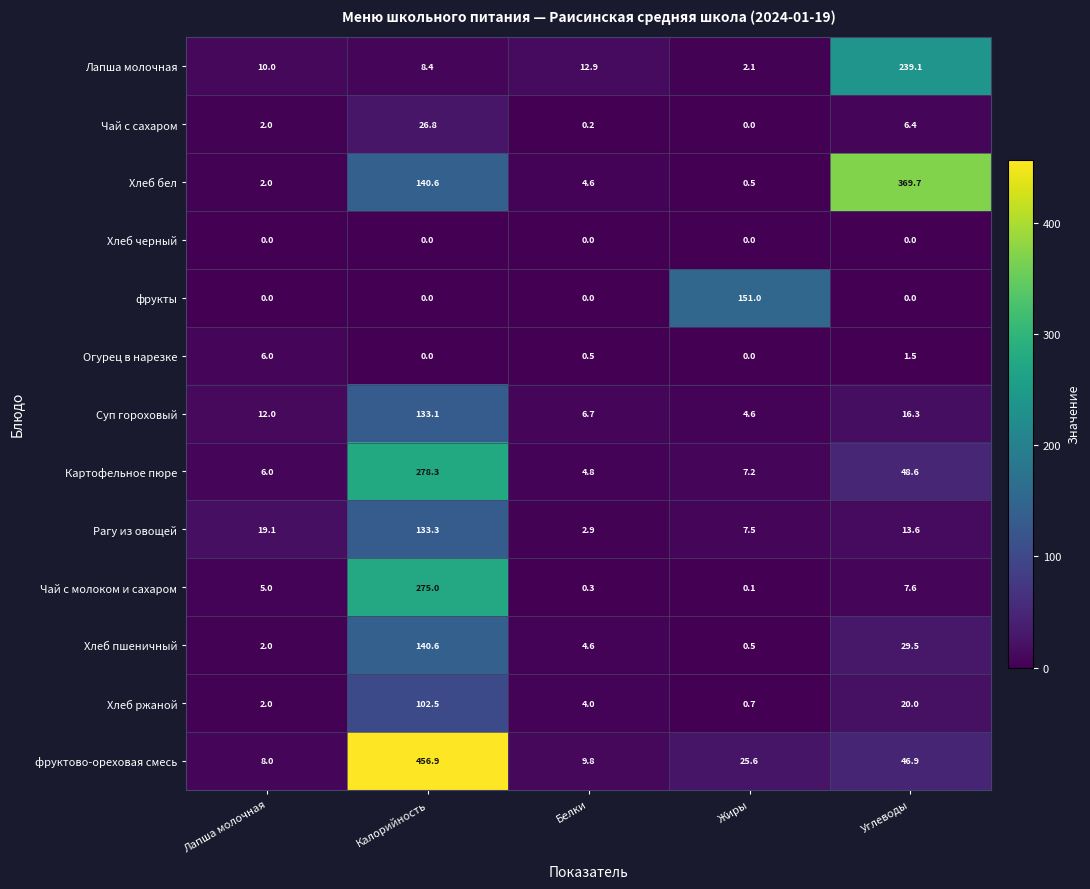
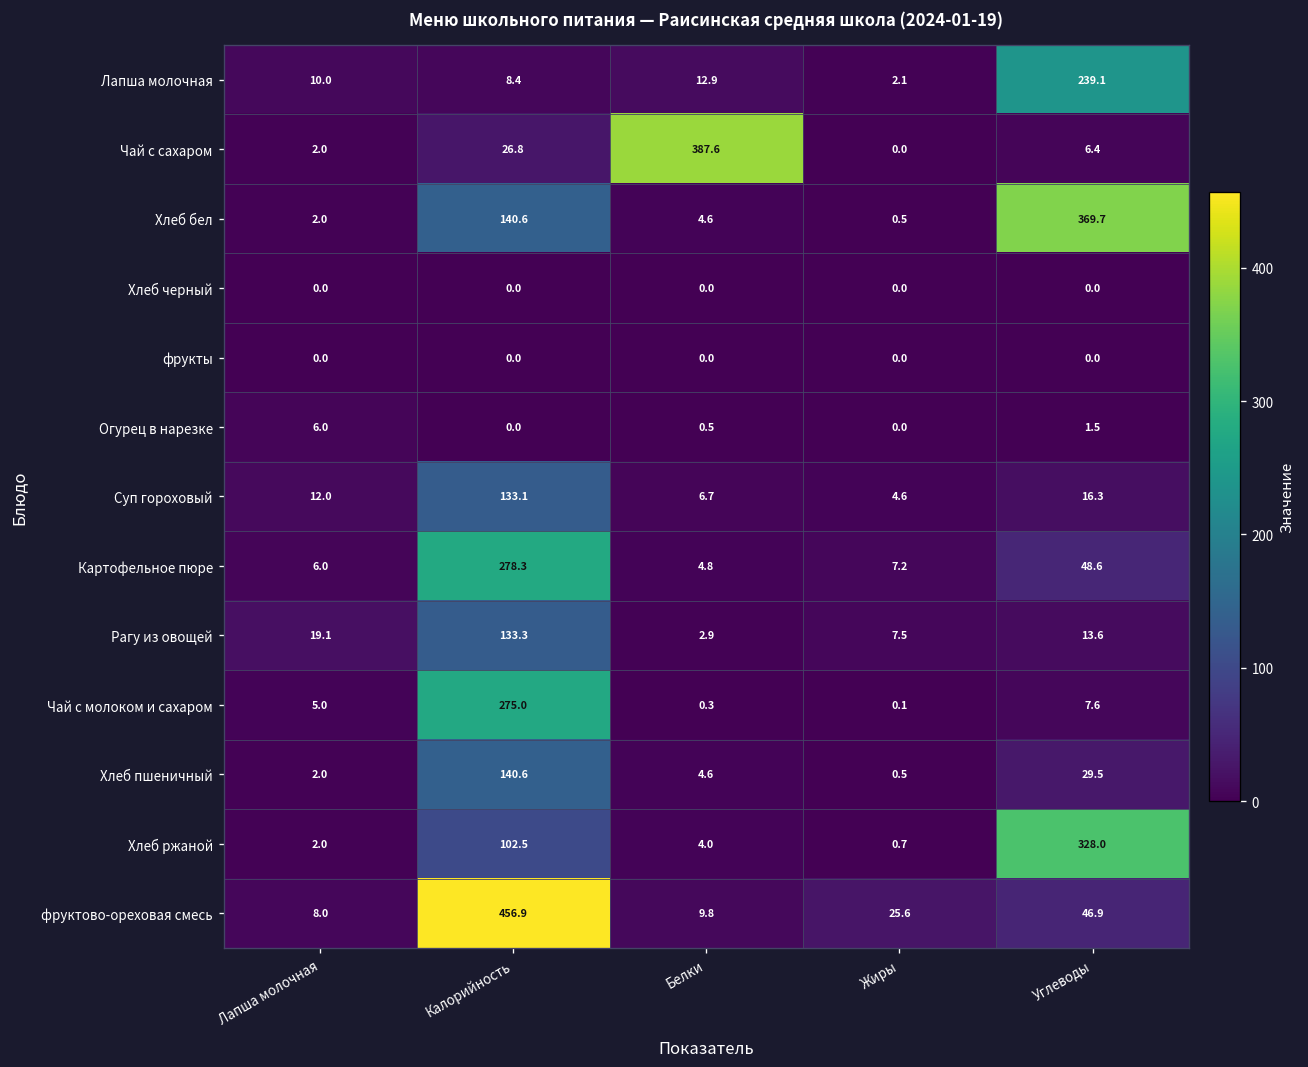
Чай с сахаром, Белки: 0.2 -> 387.6
фрукты, Жиры: 151.0 -> 0.0
Хлеб ржаной, Углеводы: 20.0 -> 328.0
